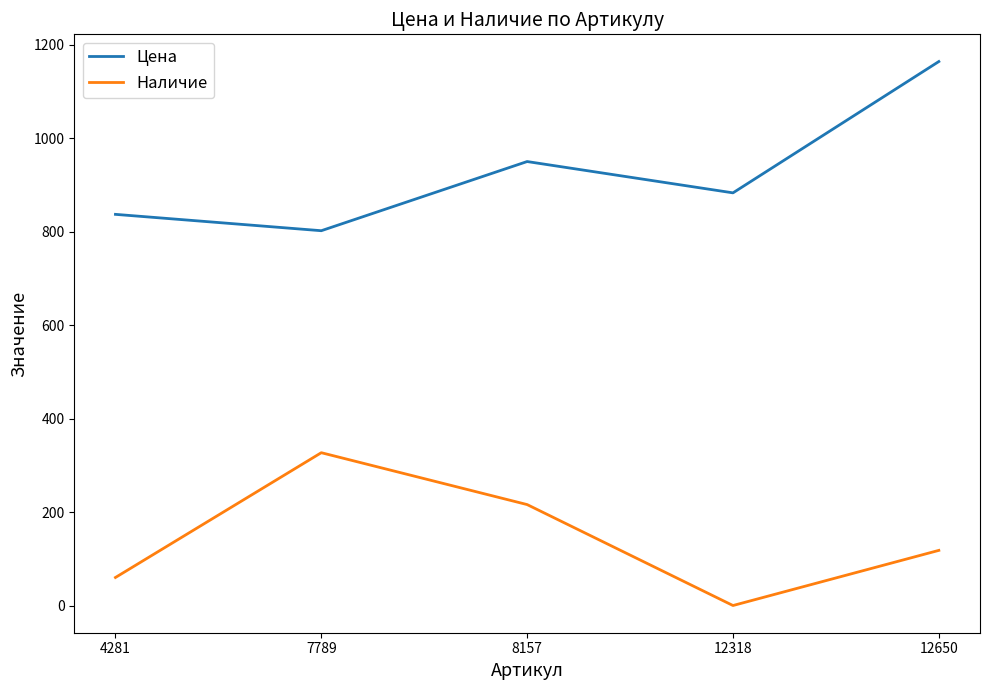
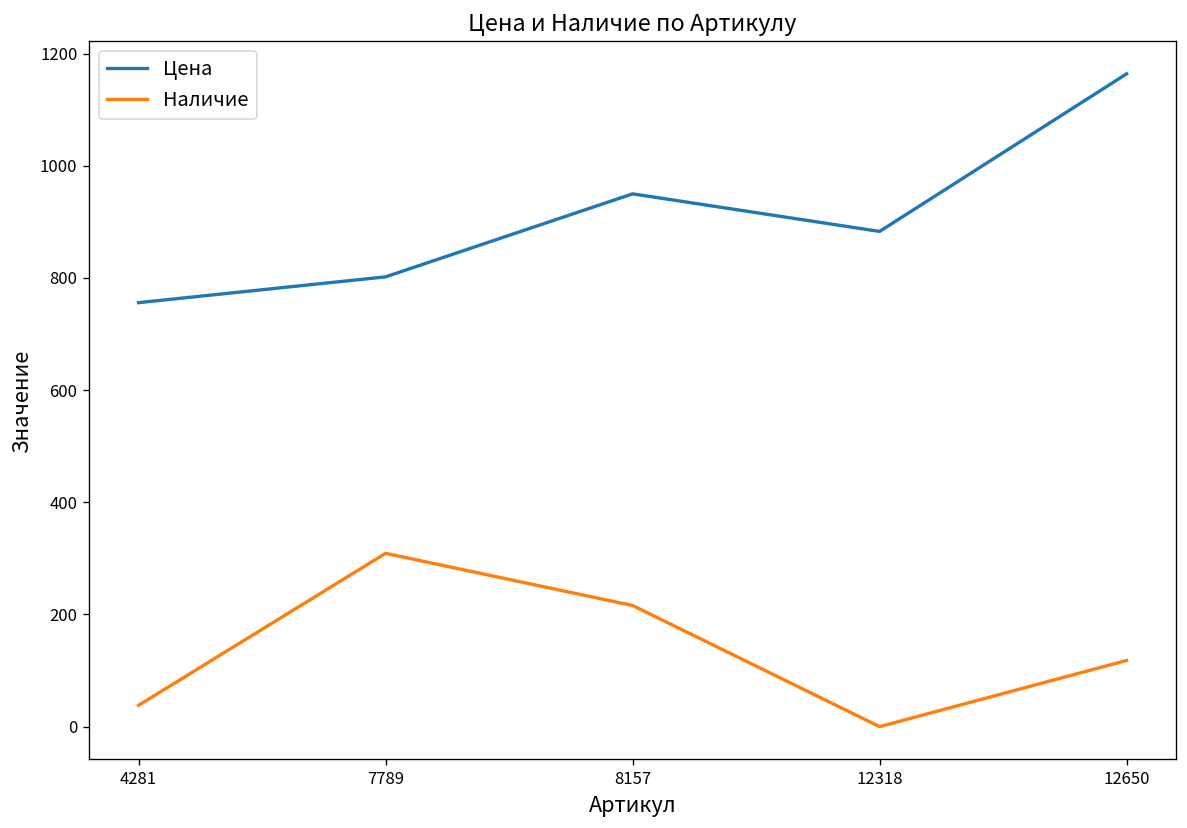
Цена, 4281: 840 -> 760
Наличие, 4281: 60 -> 40
Наличие, 7789: 330 -> 310
